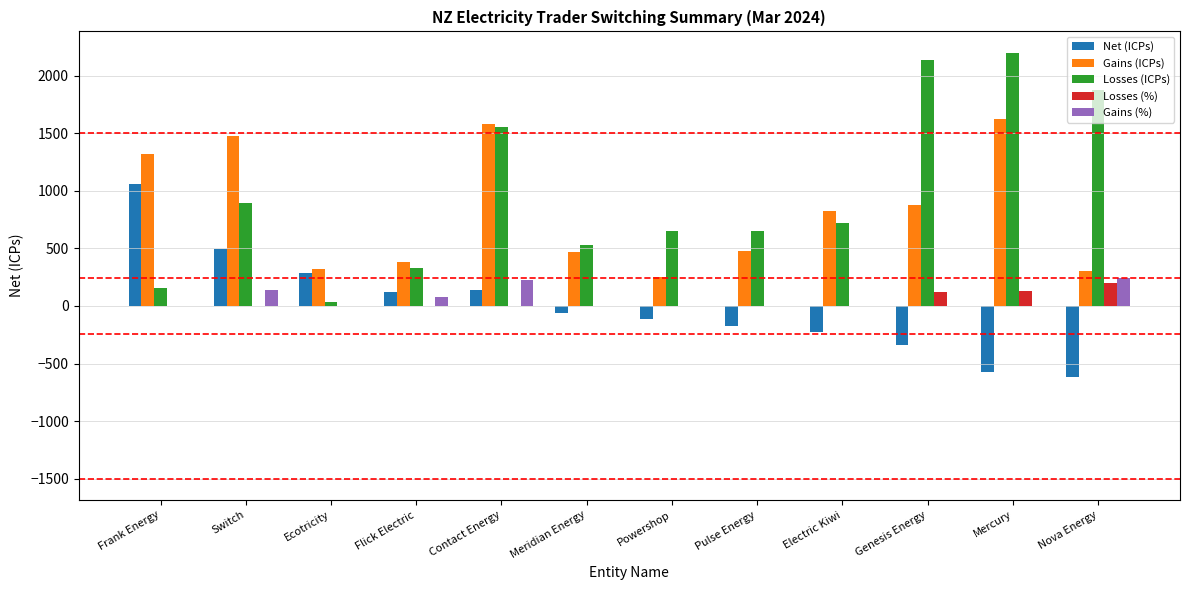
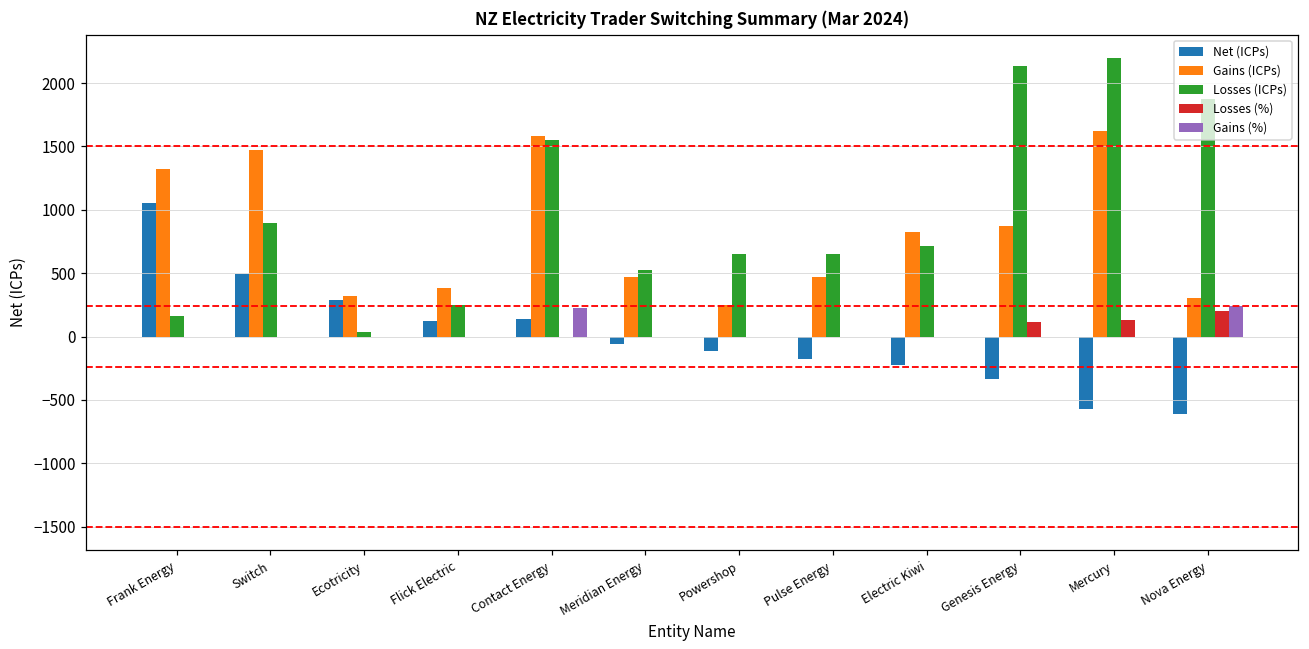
Gains (%), Switch: 140 -> 0
Losses (ICPs), Flick Electric: 330 -> 250
Gains (%), Flick Electric: 80 -> 0
